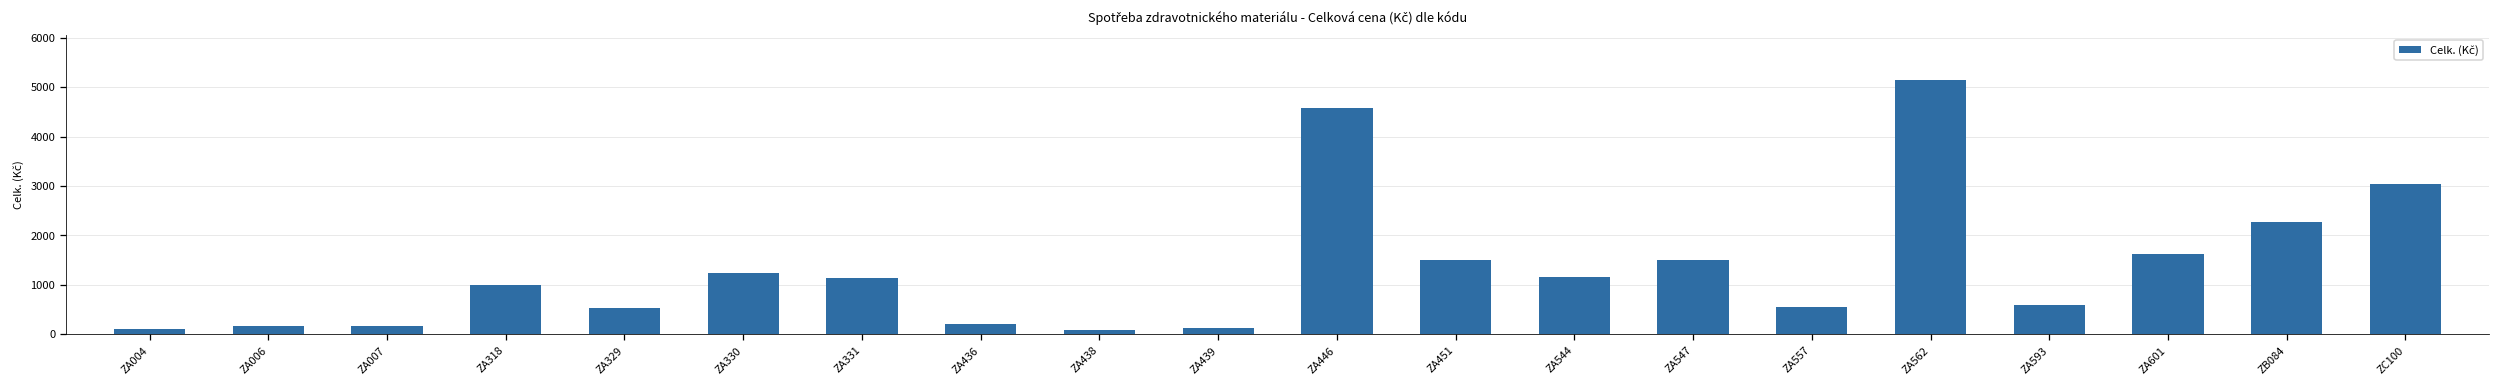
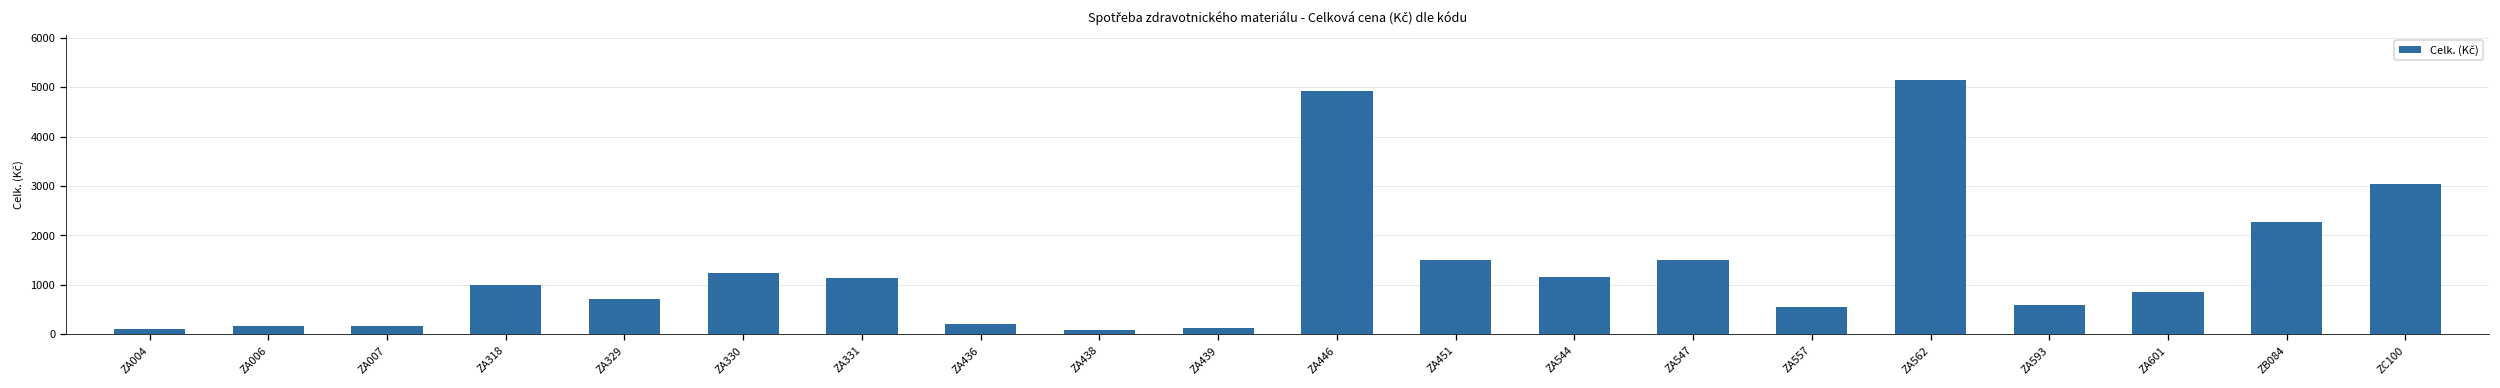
ZA329: 500 -> 700
ZA446: 4600 -> 4900
ZA601: 1600 -> 900
